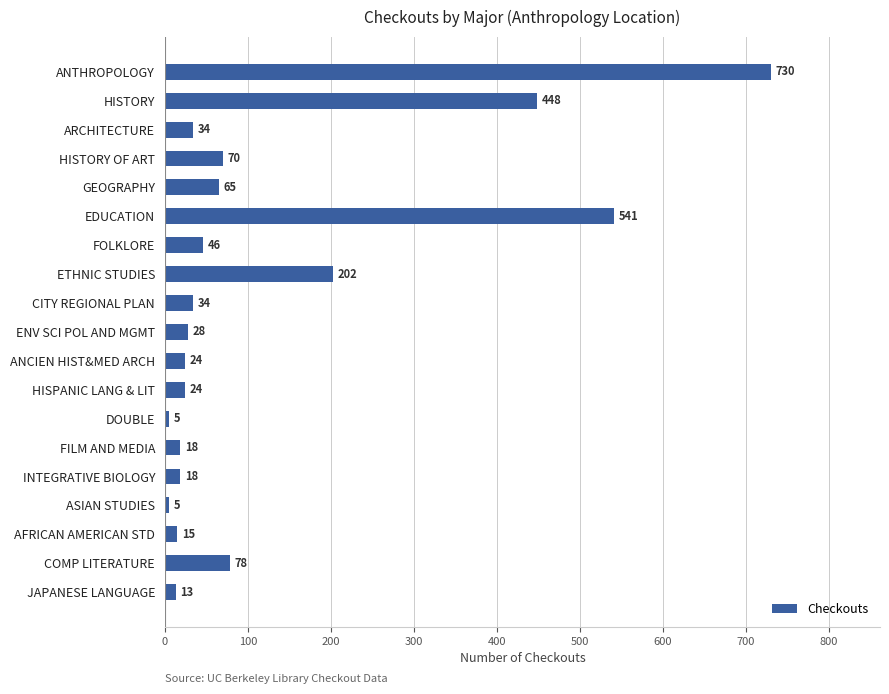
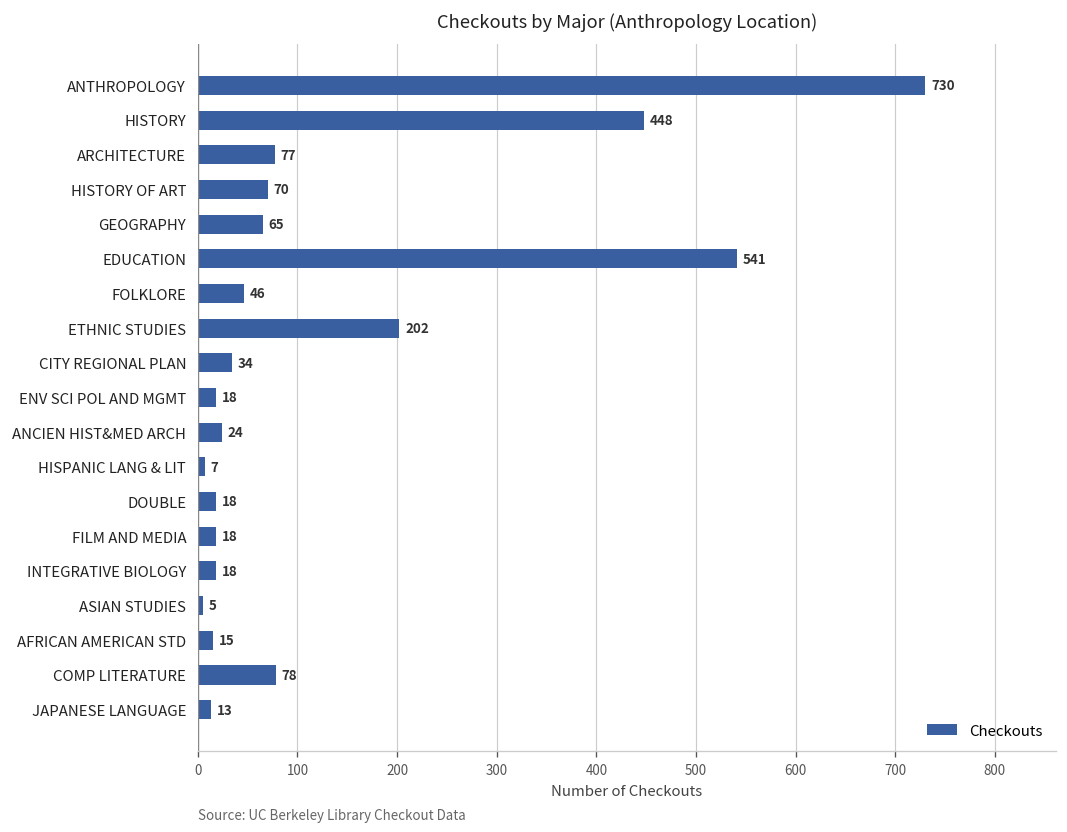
ARCHITECTURE: 34 -> 77
ENV SCI POL AND MGMT: 28 -> 18
HISPANIC LANG & LIT: 24 -> 7
DOUBLE: 5 -> 18
